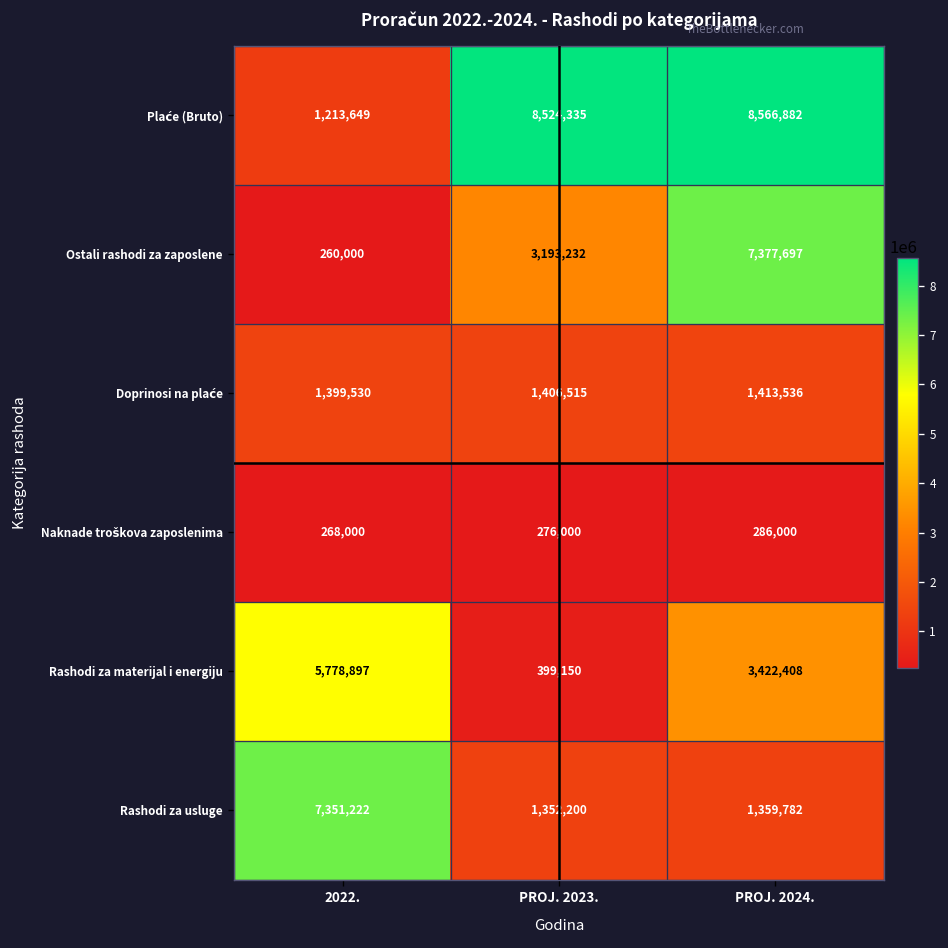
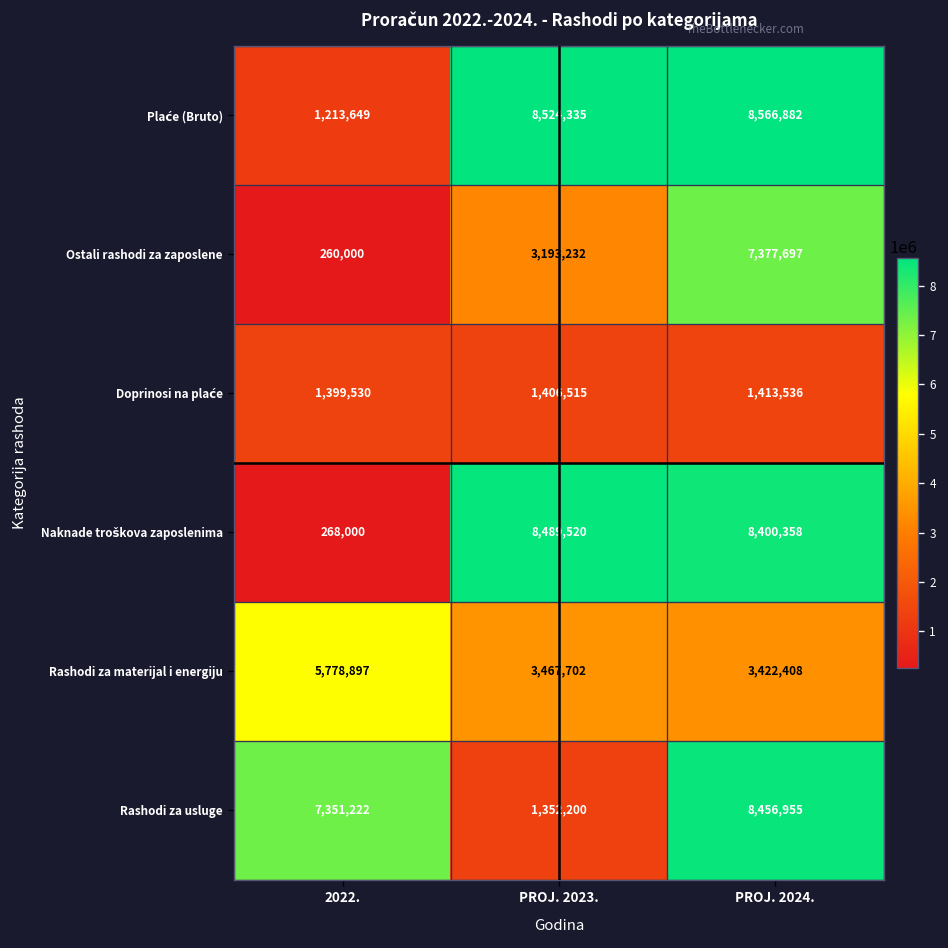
Naknade troškova zaposlenima, PROJ. 2023.: 276,000 -> 8,489,520
Naknade troškova zaposlenima, PROJ. 2024.: 286,000 -> 8,400,358
Rashodi za materijal i energiju, PROJ. 2023.: 399,150 -> 3,467,702
Rashodi za usluge, PROJ. 2024.: 1,359,782 -> 8,456,955
